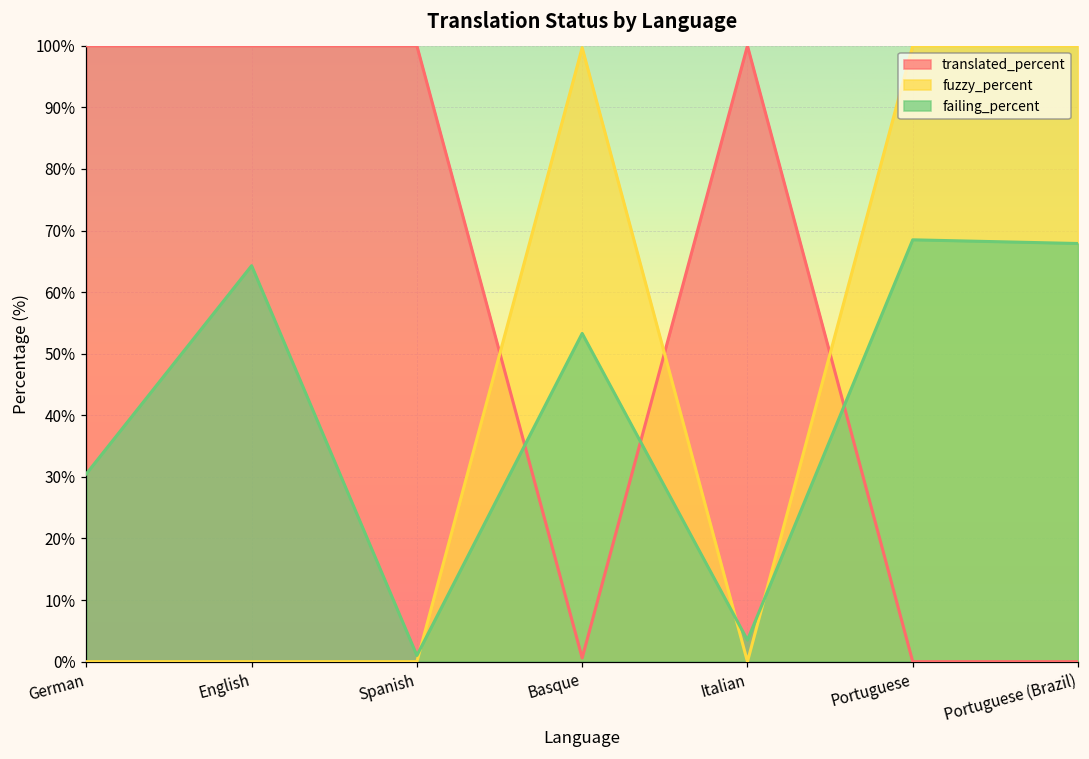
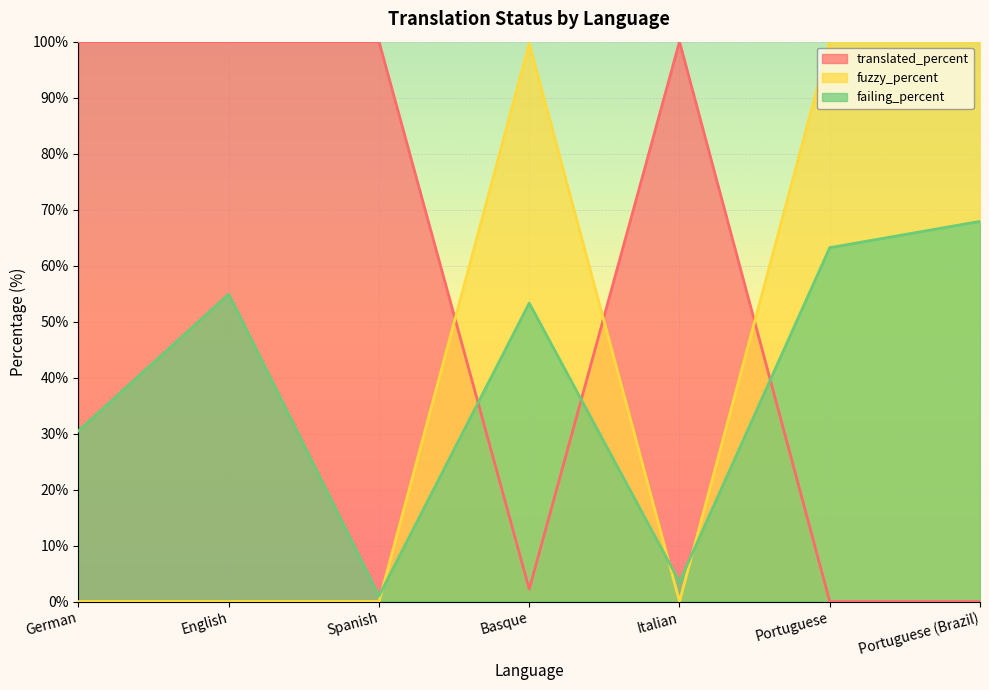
failing_percent, English: 64% -> 55%
translated_percent, Basque: 1% -> 2%
failing_percent, Portuguese: 69% -> 63%
